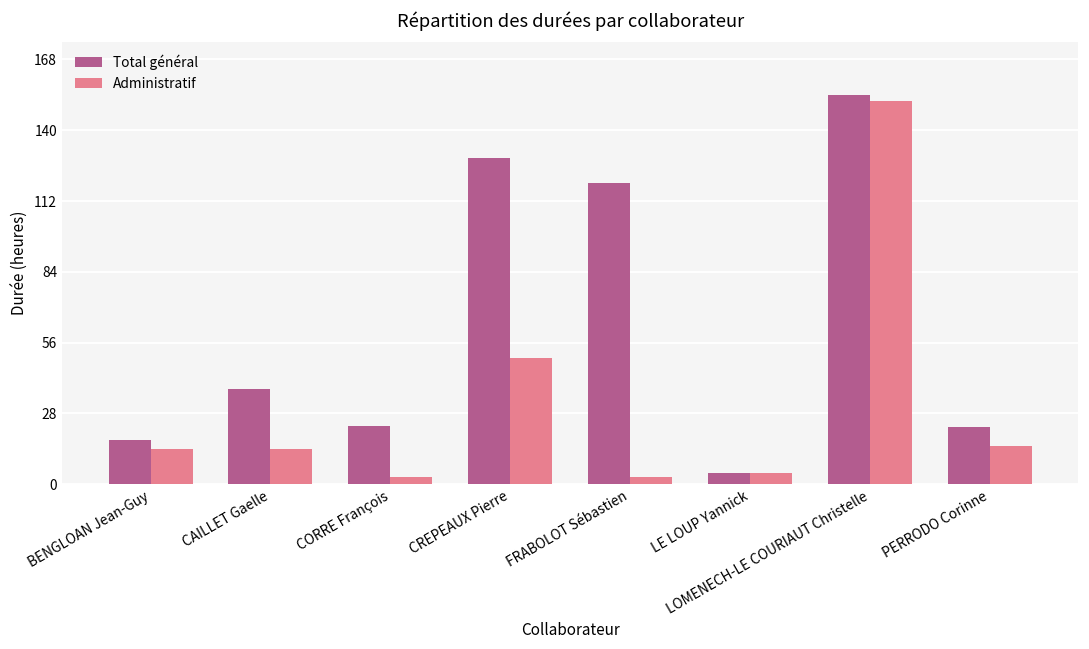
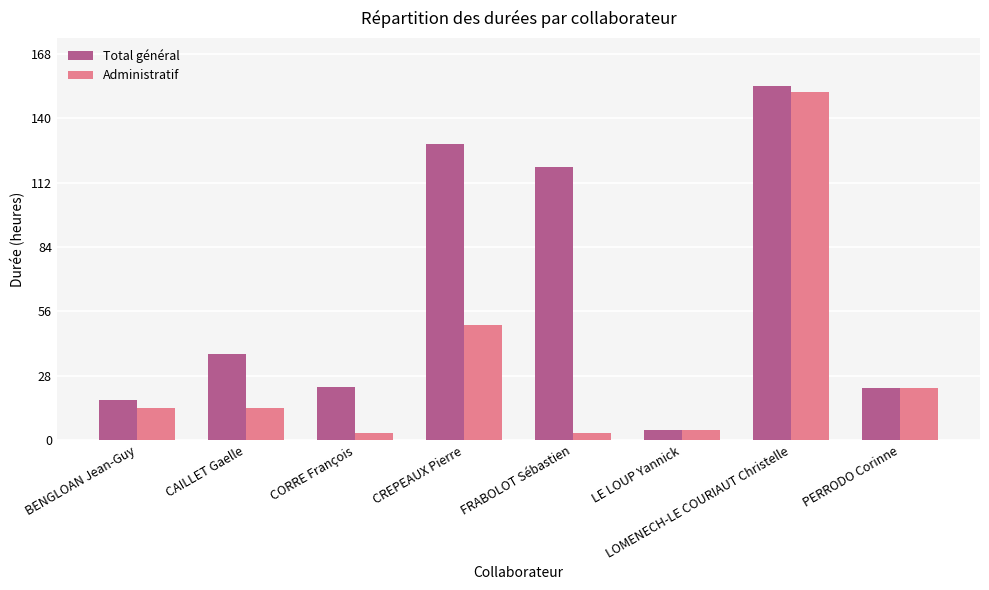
Administratif, PERRODO Corinne: 15 -> 23
